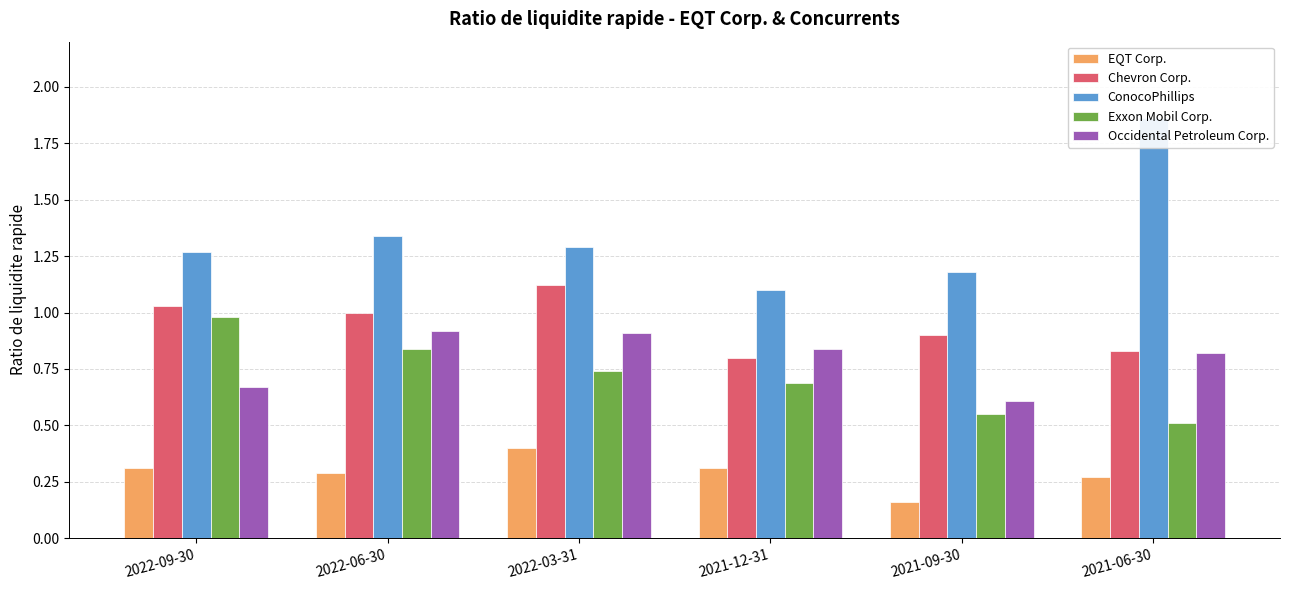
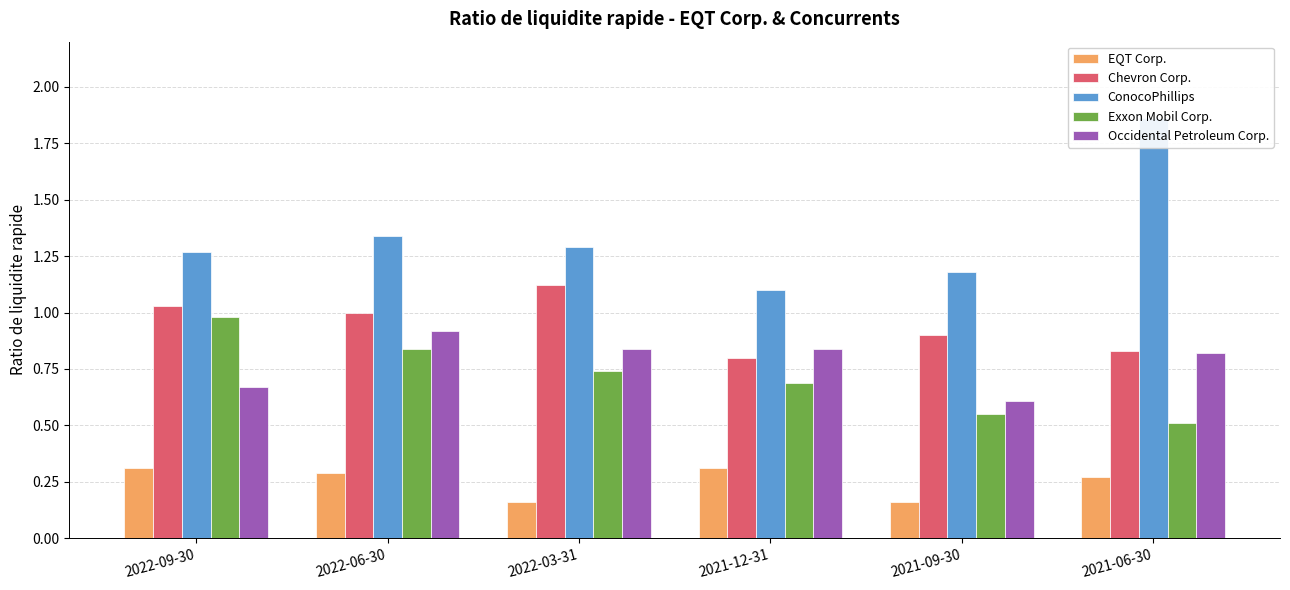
EQT Corp., 2022-03-31: 0.40 -> 0.16
Occidental Petroleum Corp., 2022-03-31: 0.91 -> 0.84
